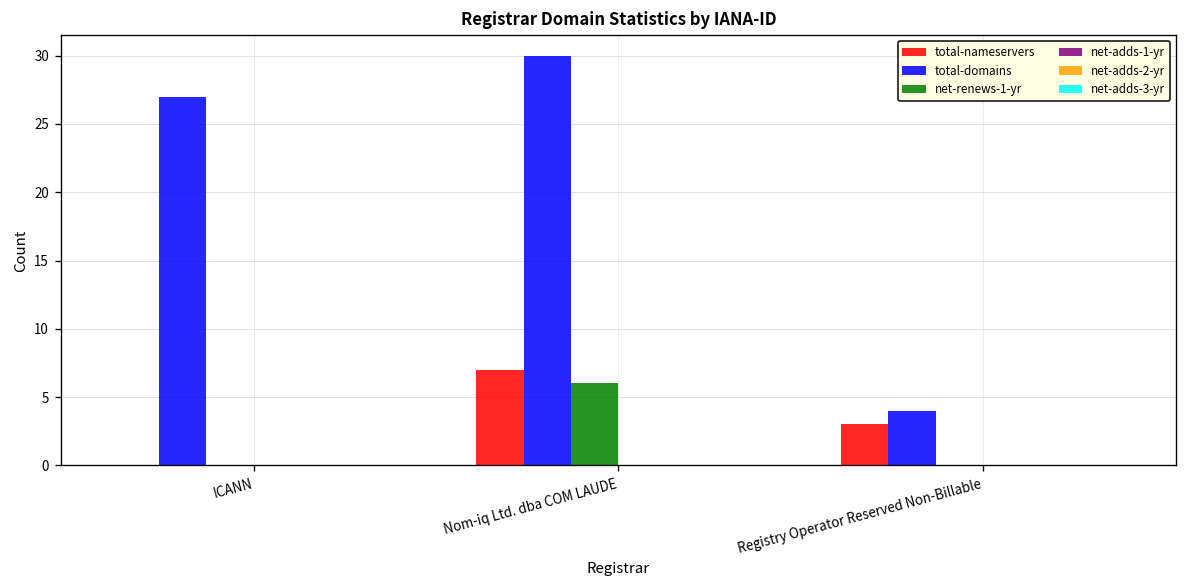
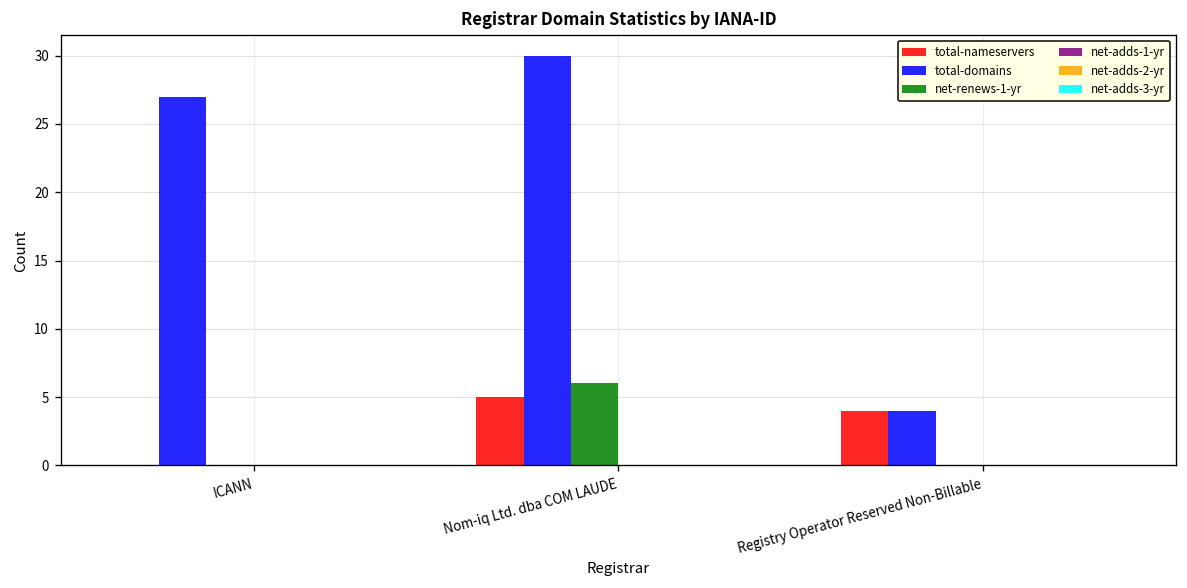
total-nameservers, Nom-iq Ltd. dba COM LAUDE: 7 -> 5
total-nameservers, Registry Operator Reserved Non-Billable: 3 -> 4
